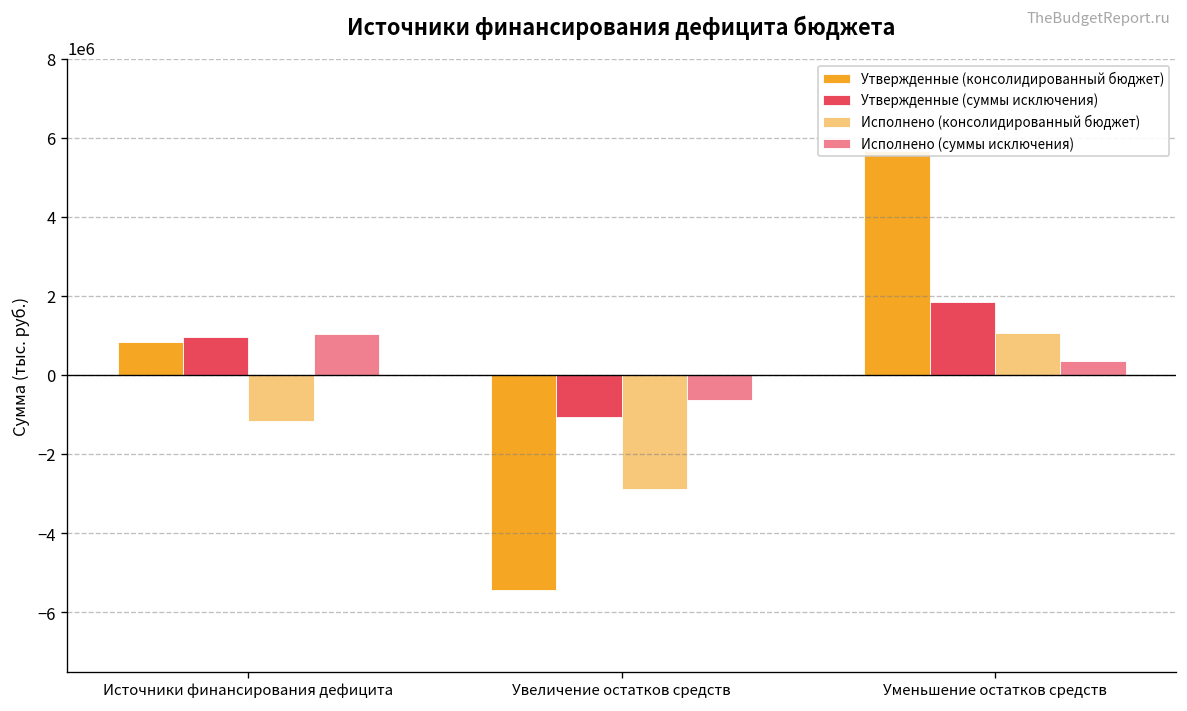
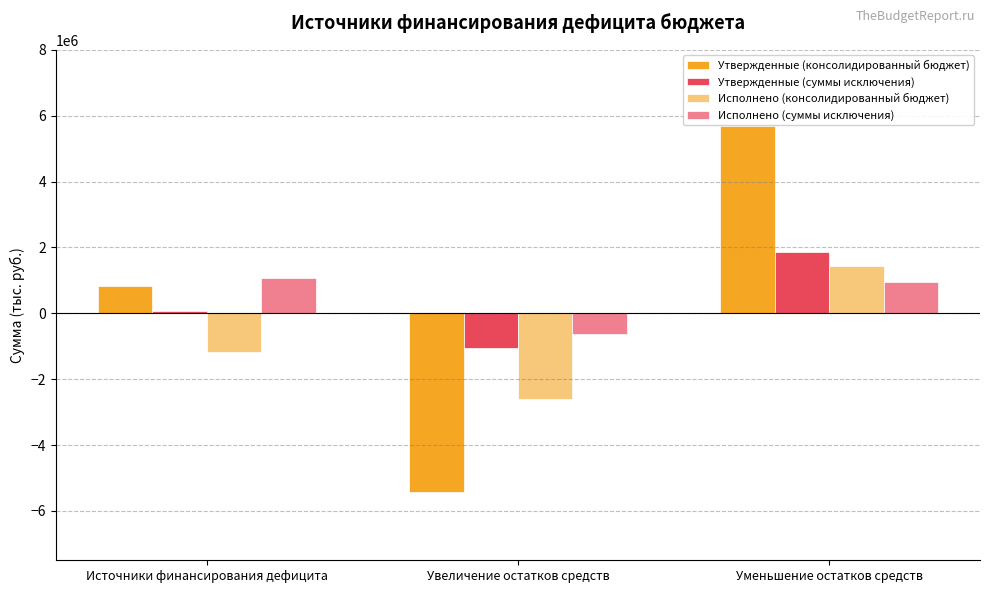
Утвержденные (суммы исключения), Источники финансирования дефицита: 1000000 -> 100000
Исполнено (консолидированный бюджет), Увеличение остатков средств: -2900000 -> -2600000
Исполнено (консолидированный бюджет), Уменьшение остатков средств: 1100000 -> 1400000
Исполнено (суммы исключения), Уменьшение остатков средств: 400000 -> 1000000
